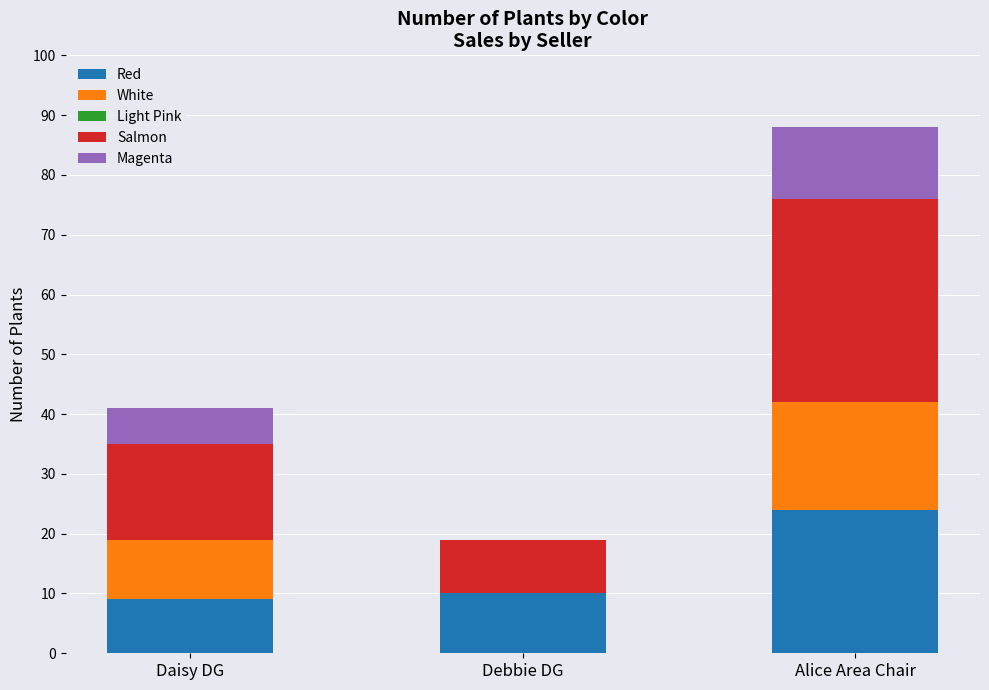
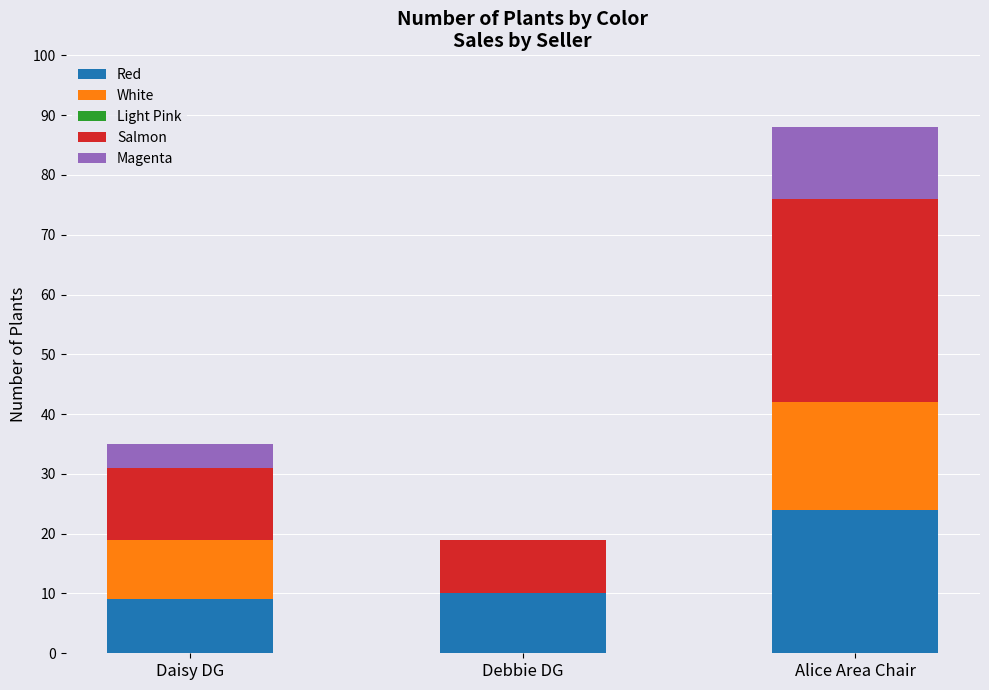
Salmon, Daisy DG: 16 -> 12
Magenta, Daisy DG: 6 -> 4
